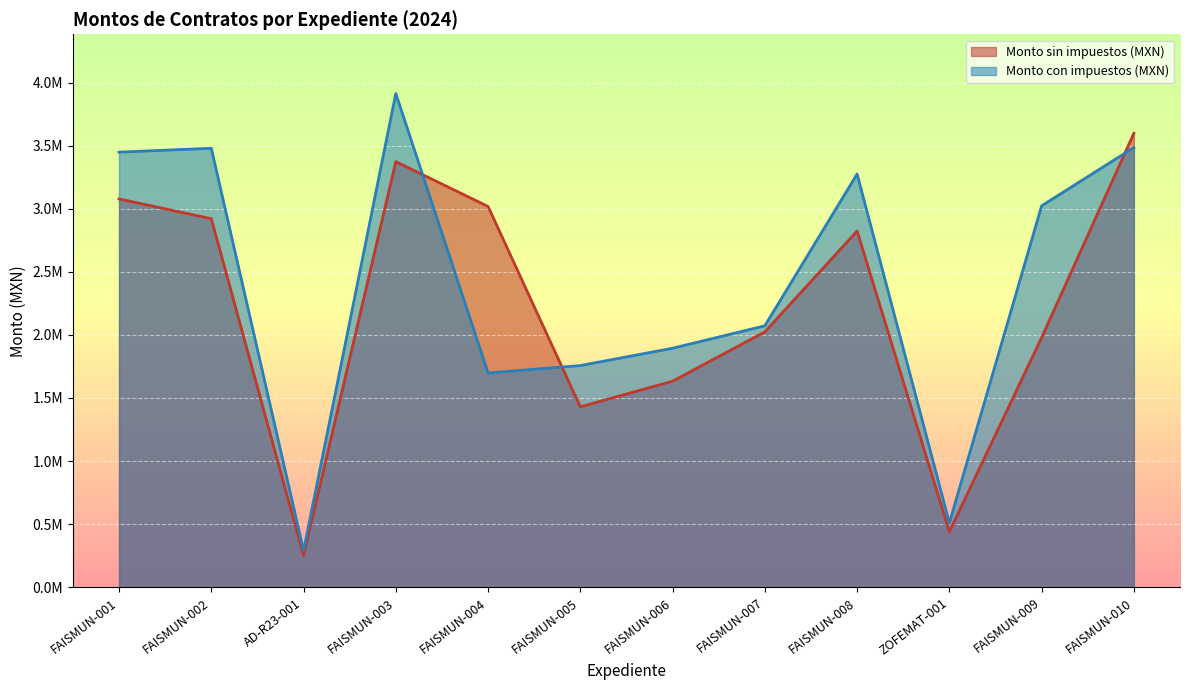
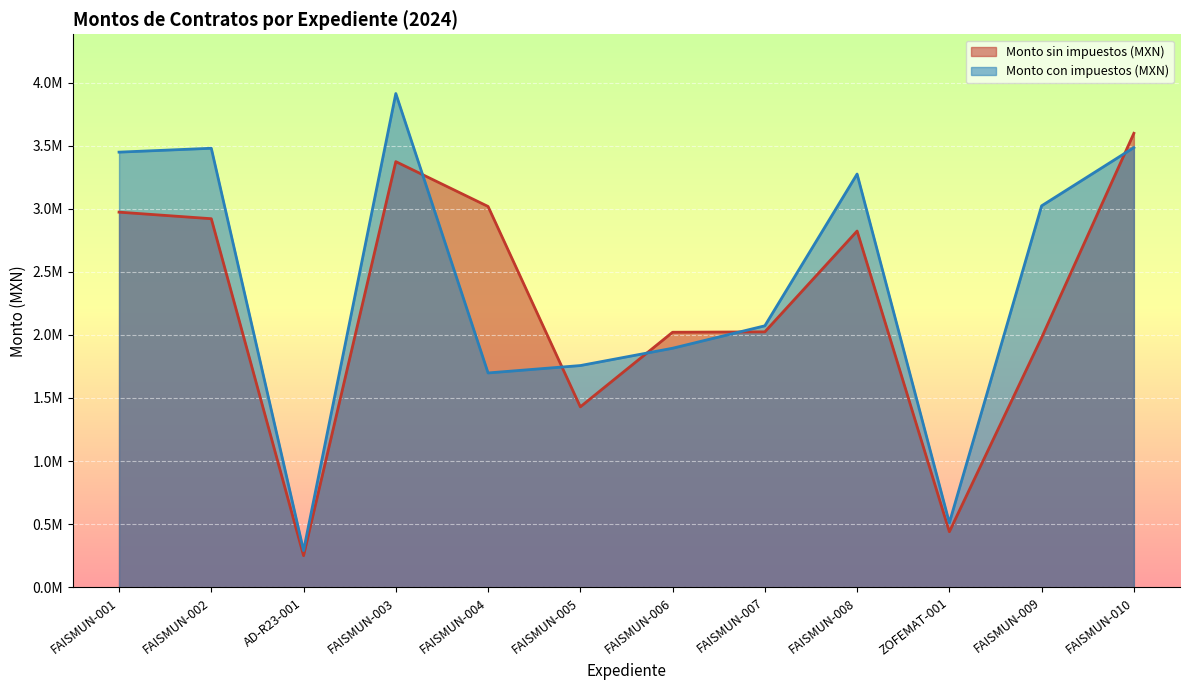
Monto sin impuestos (MXN), FAISMUN-001: 3080000 -> 2970000
Monto sin impuestos (MXN), FAISMUN-006: 1630000 -> 2020000
